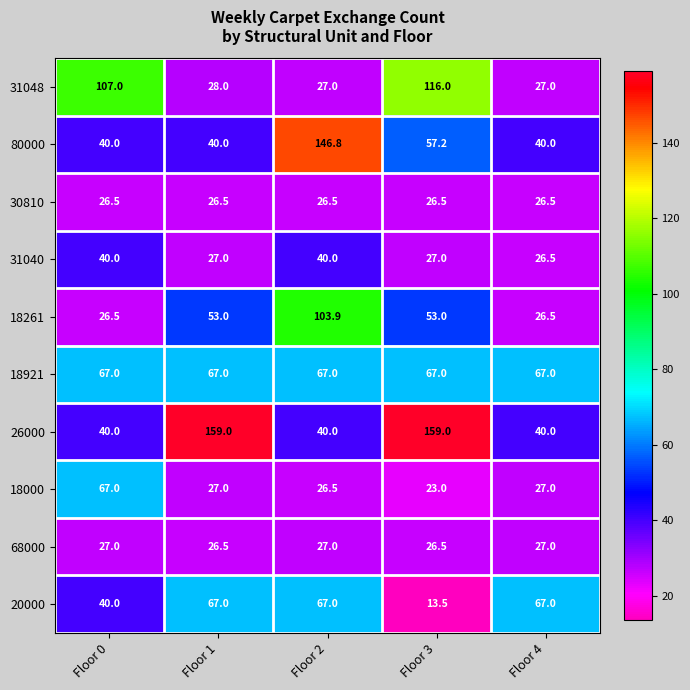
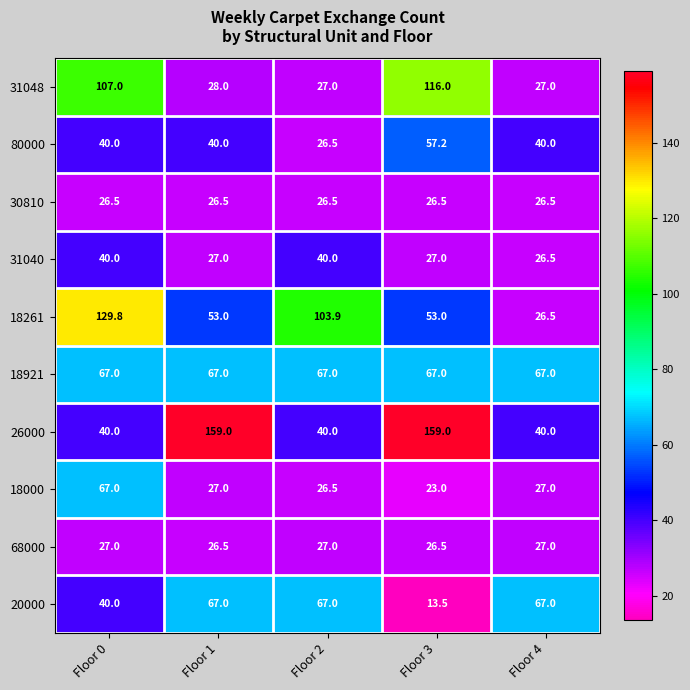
80000, Floor 2: 146.8 -> 26.5
18261, Floor 0: 26.5 -> 129.8
